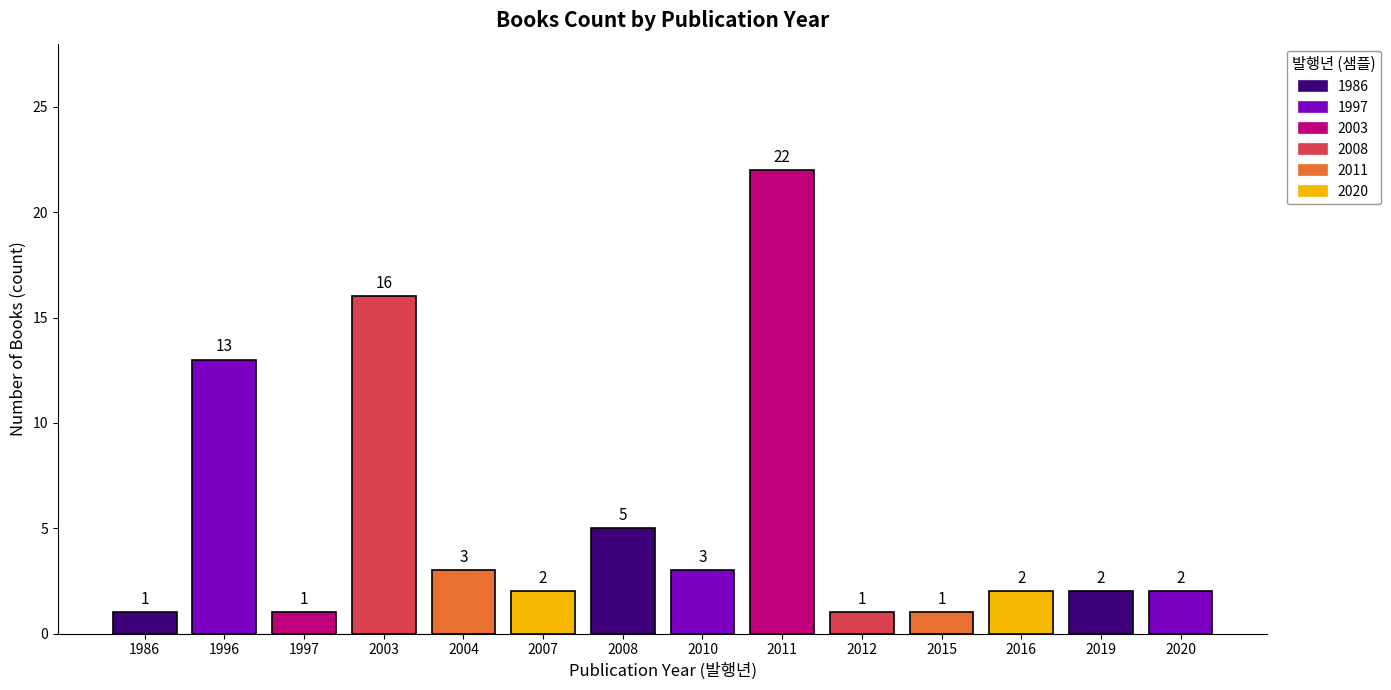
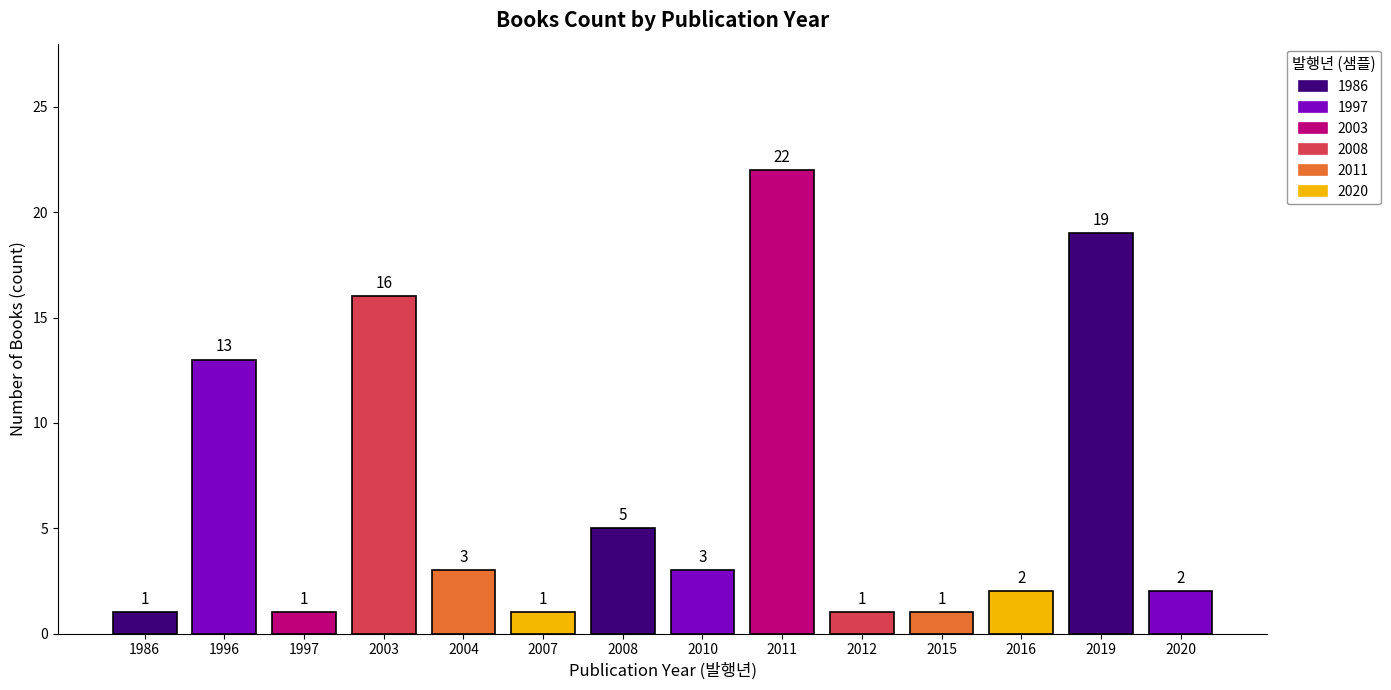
2007: 2 -> 1
2019: 2 -> 19
